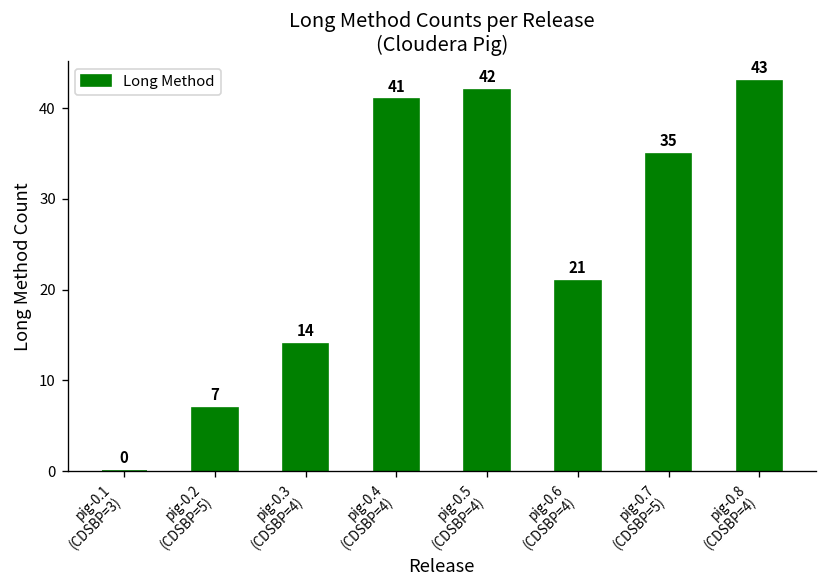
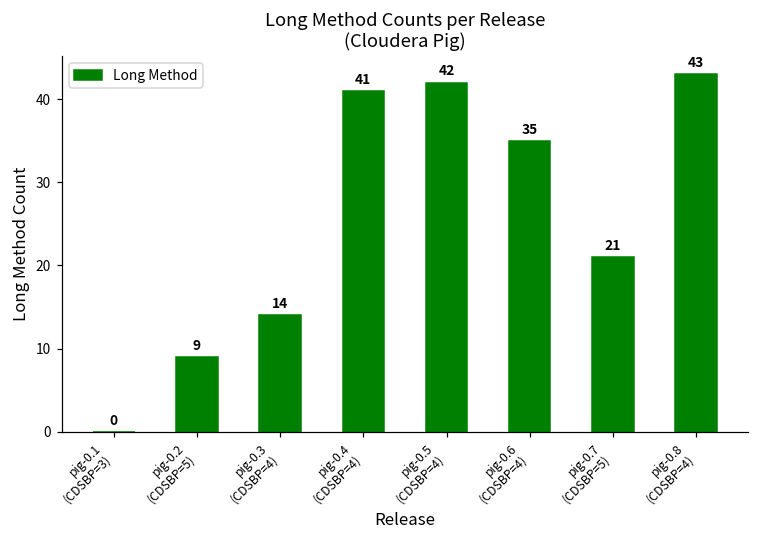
pig-0.2 (CDSBP=5): 7 -> 9
pig-0.6 (CDSBP=4): 21 -> 35
pig-0.7 (CDSBP=5): 35 -> 21
